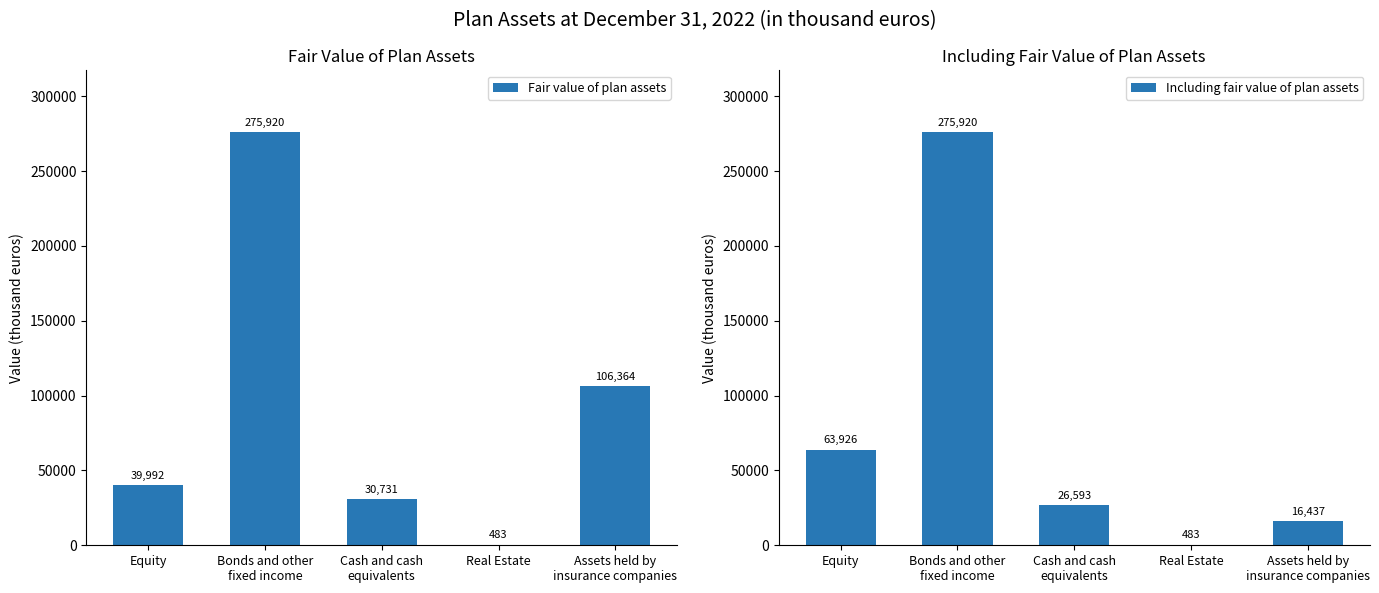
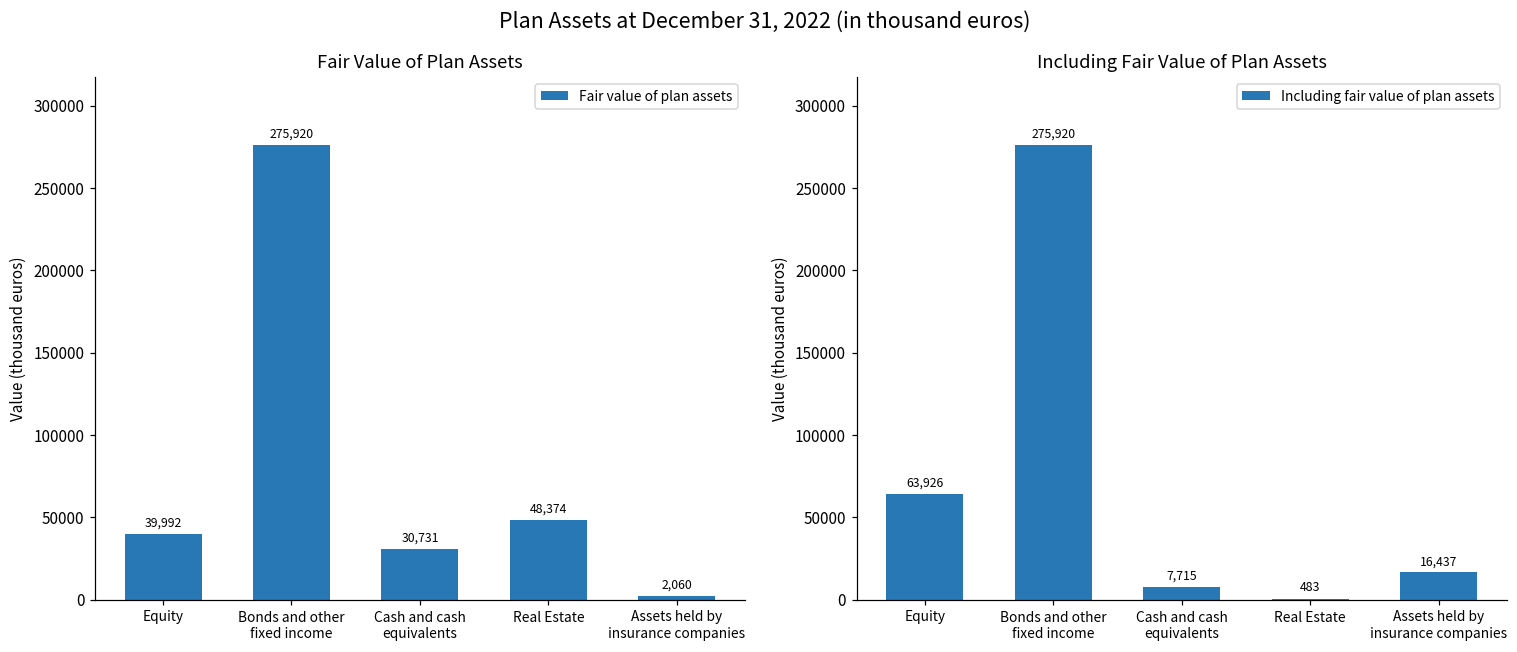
Fair Value of Plan Assets, Real Estate: 483 -> 48,374
Fair Value of Plan Assets, Assets held by insurance companies: 106,364 -> 2,060
Including Fair Value of Plan Assets, Cash and cash equivalents: 26,593 -> 7,715
